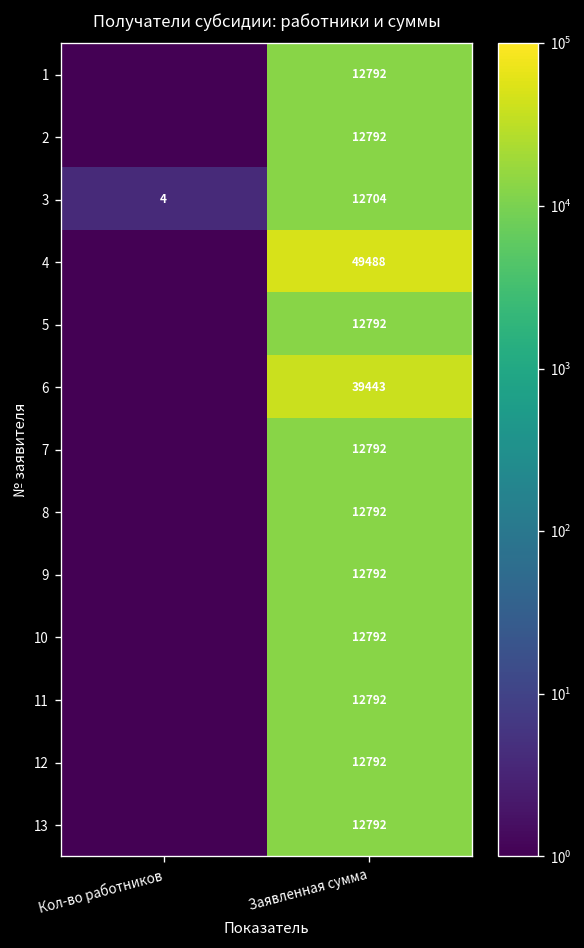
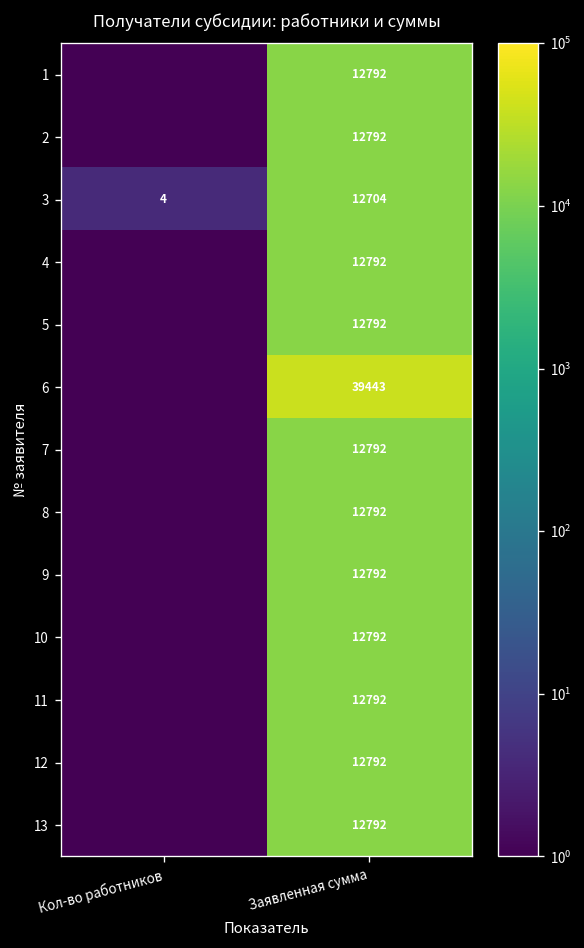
4, Заявленная сумма: 49488 -> 12792
